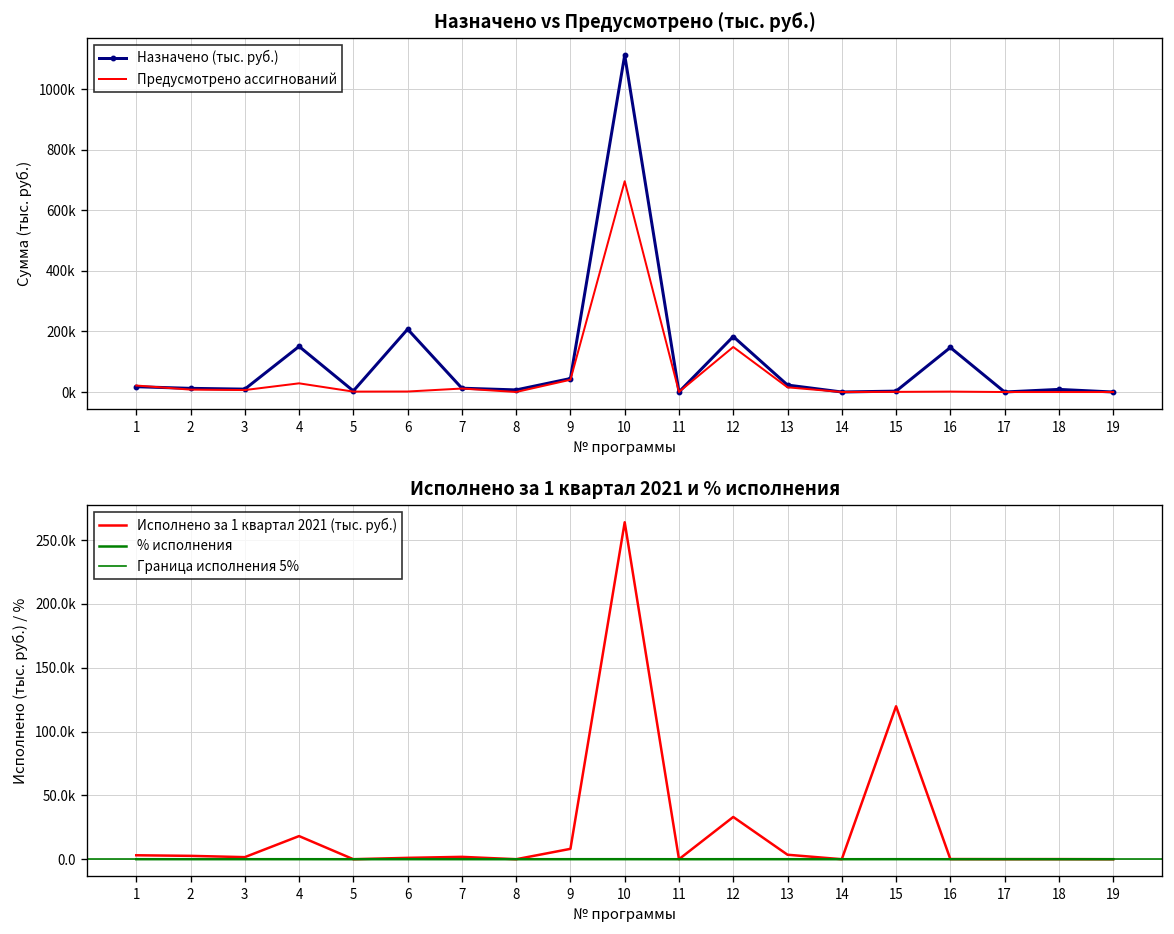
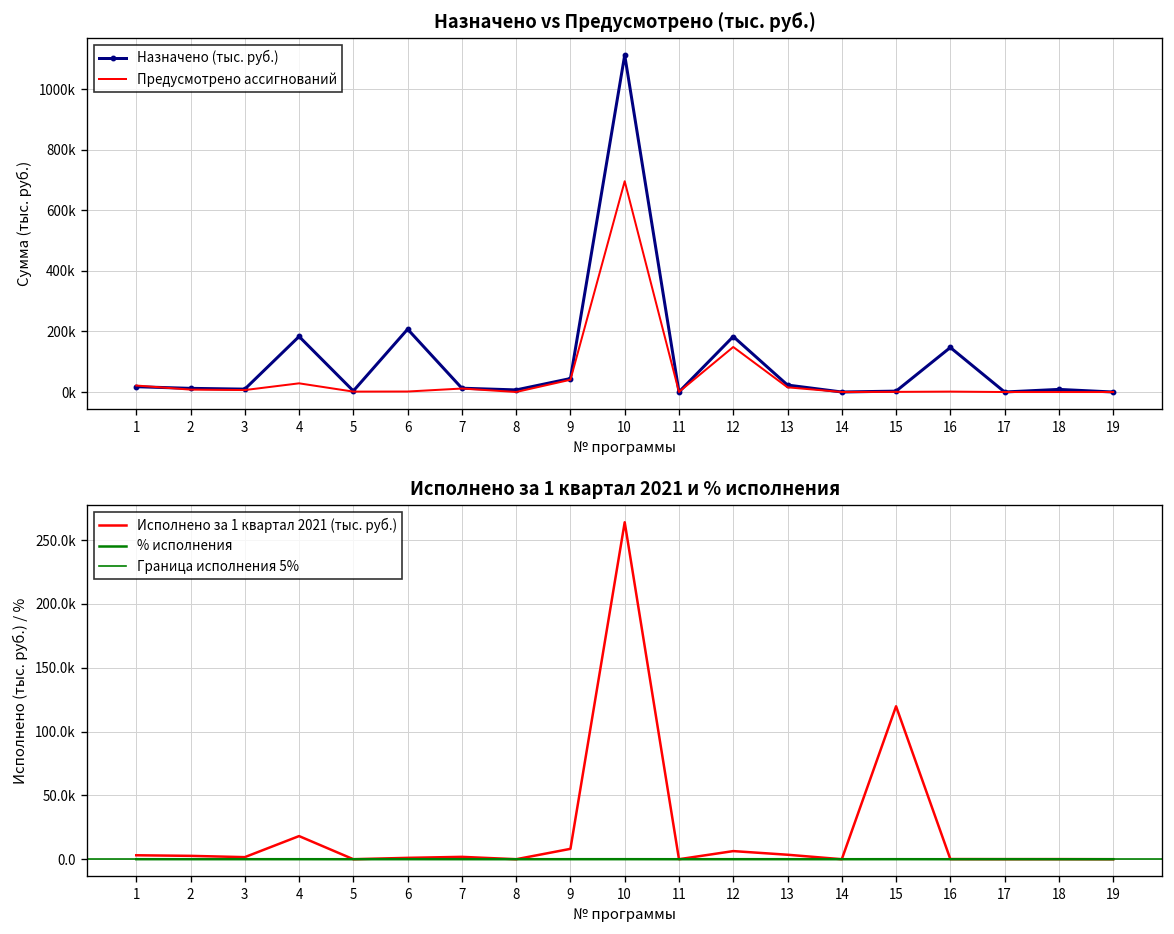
Назначено vs Предусмотрено (тыс. руб.), Назначено (тыс. руб.), 4: 150000 -> 180000
Исполнено за 1 квартал 2021 и % исполнения, Исполнено за 1 квартал 2021 (тыс. руб.), 12: 33000 -> 6000
